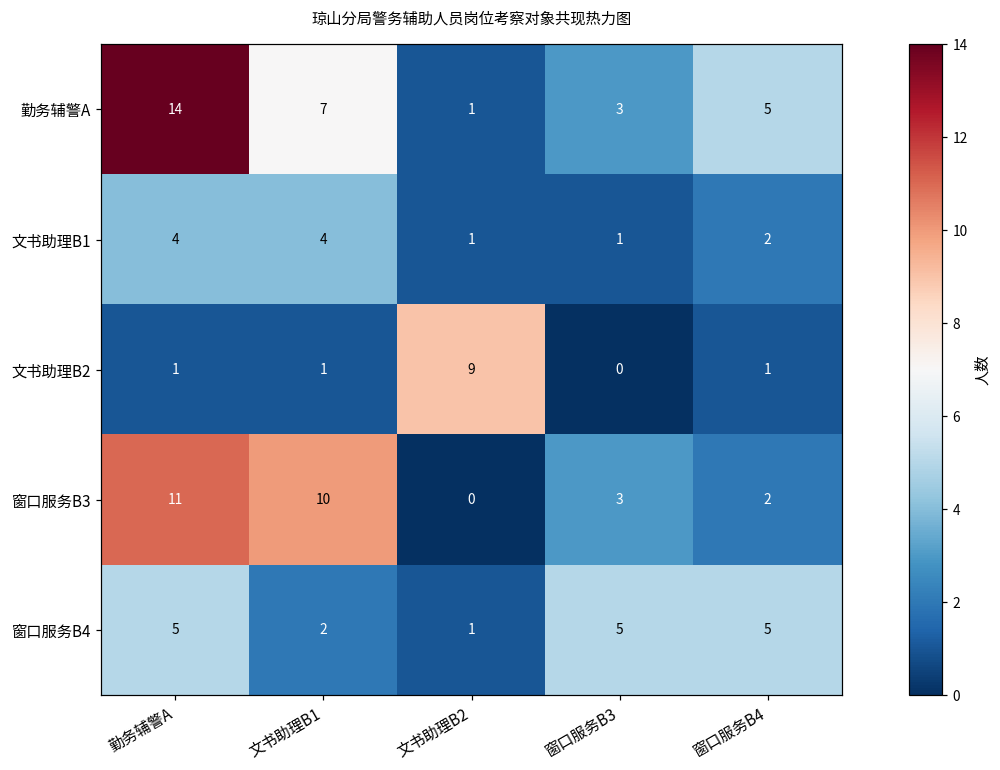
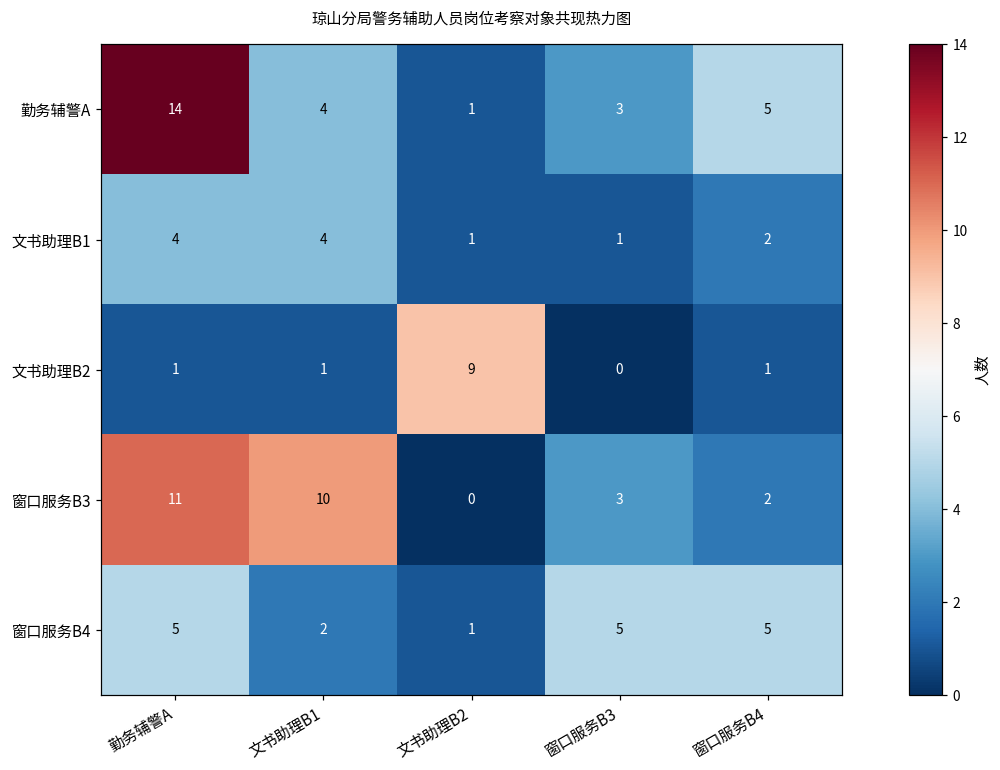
勤务辅警A, 文书助理B1: 7 -> 4
